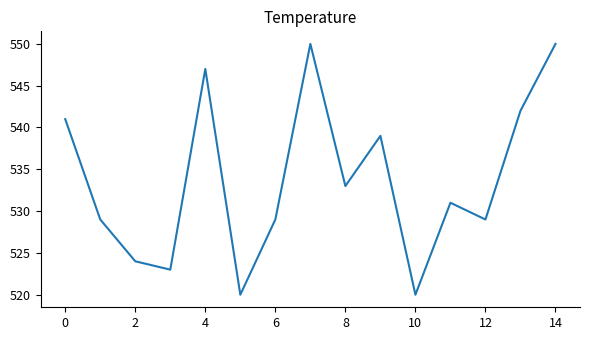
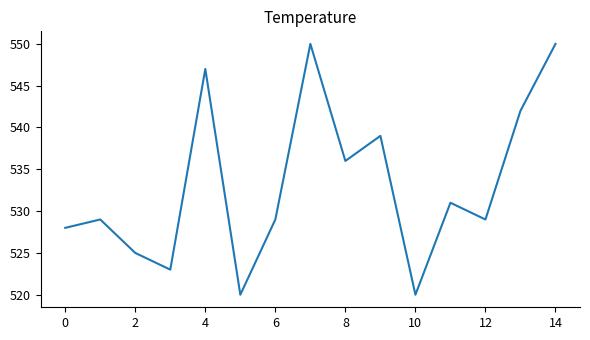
0: 541 -> 528
2: 524 -> 525
8: 533 -> 536
